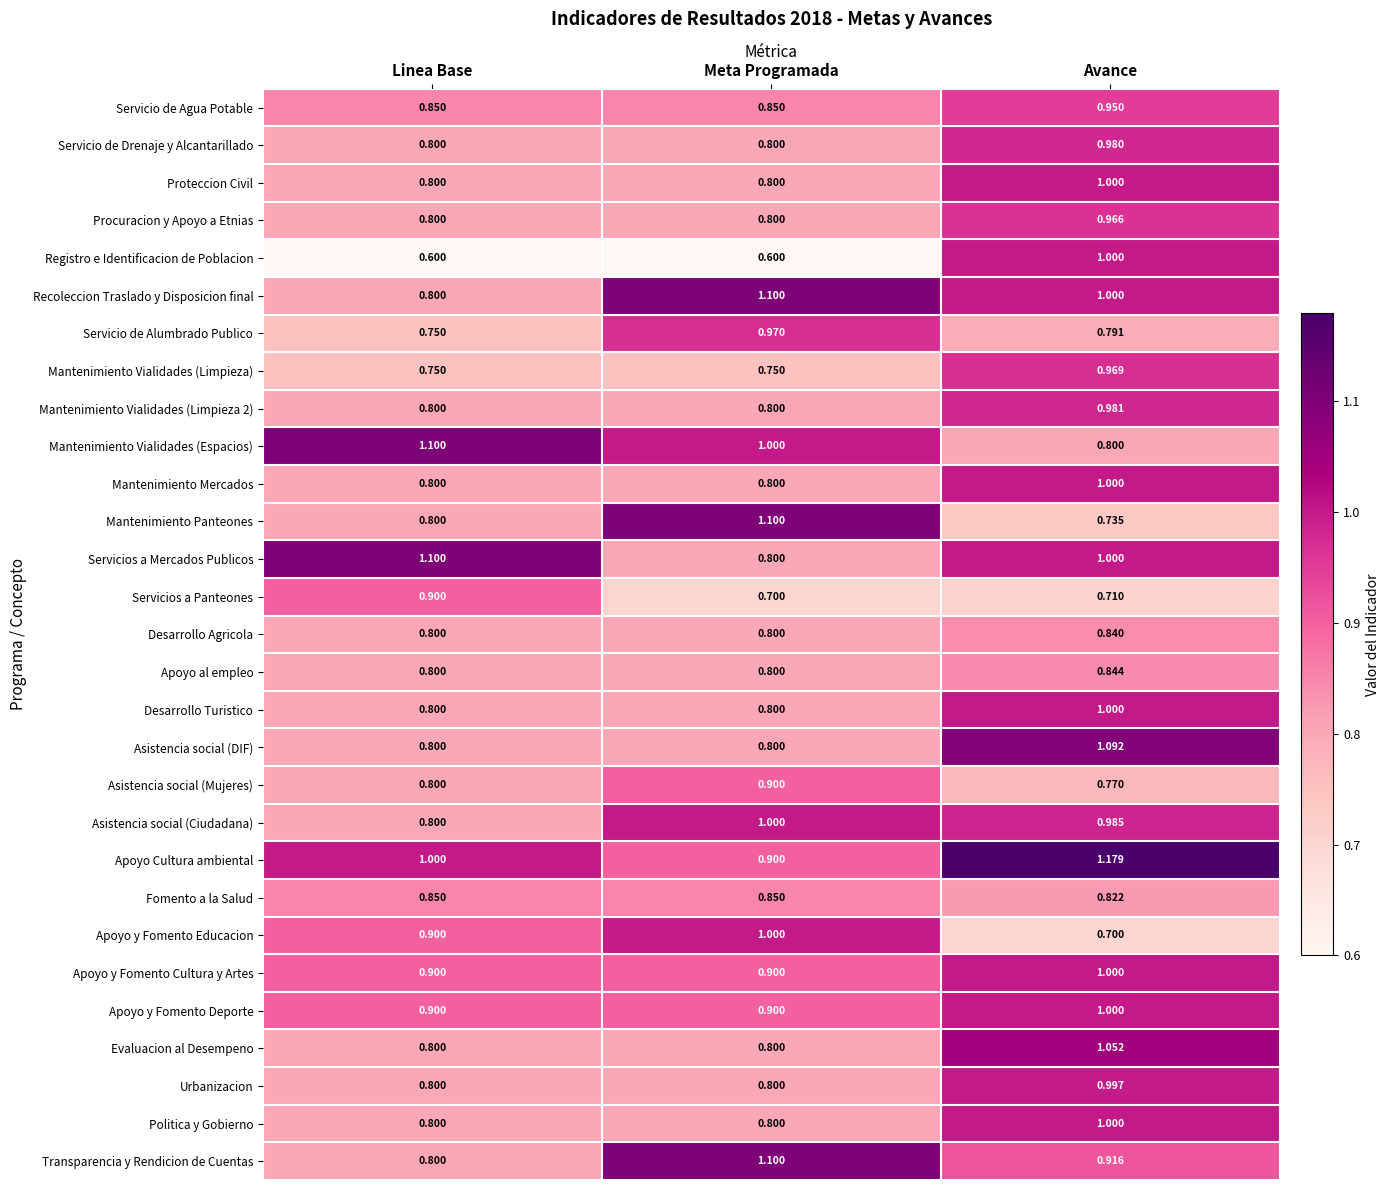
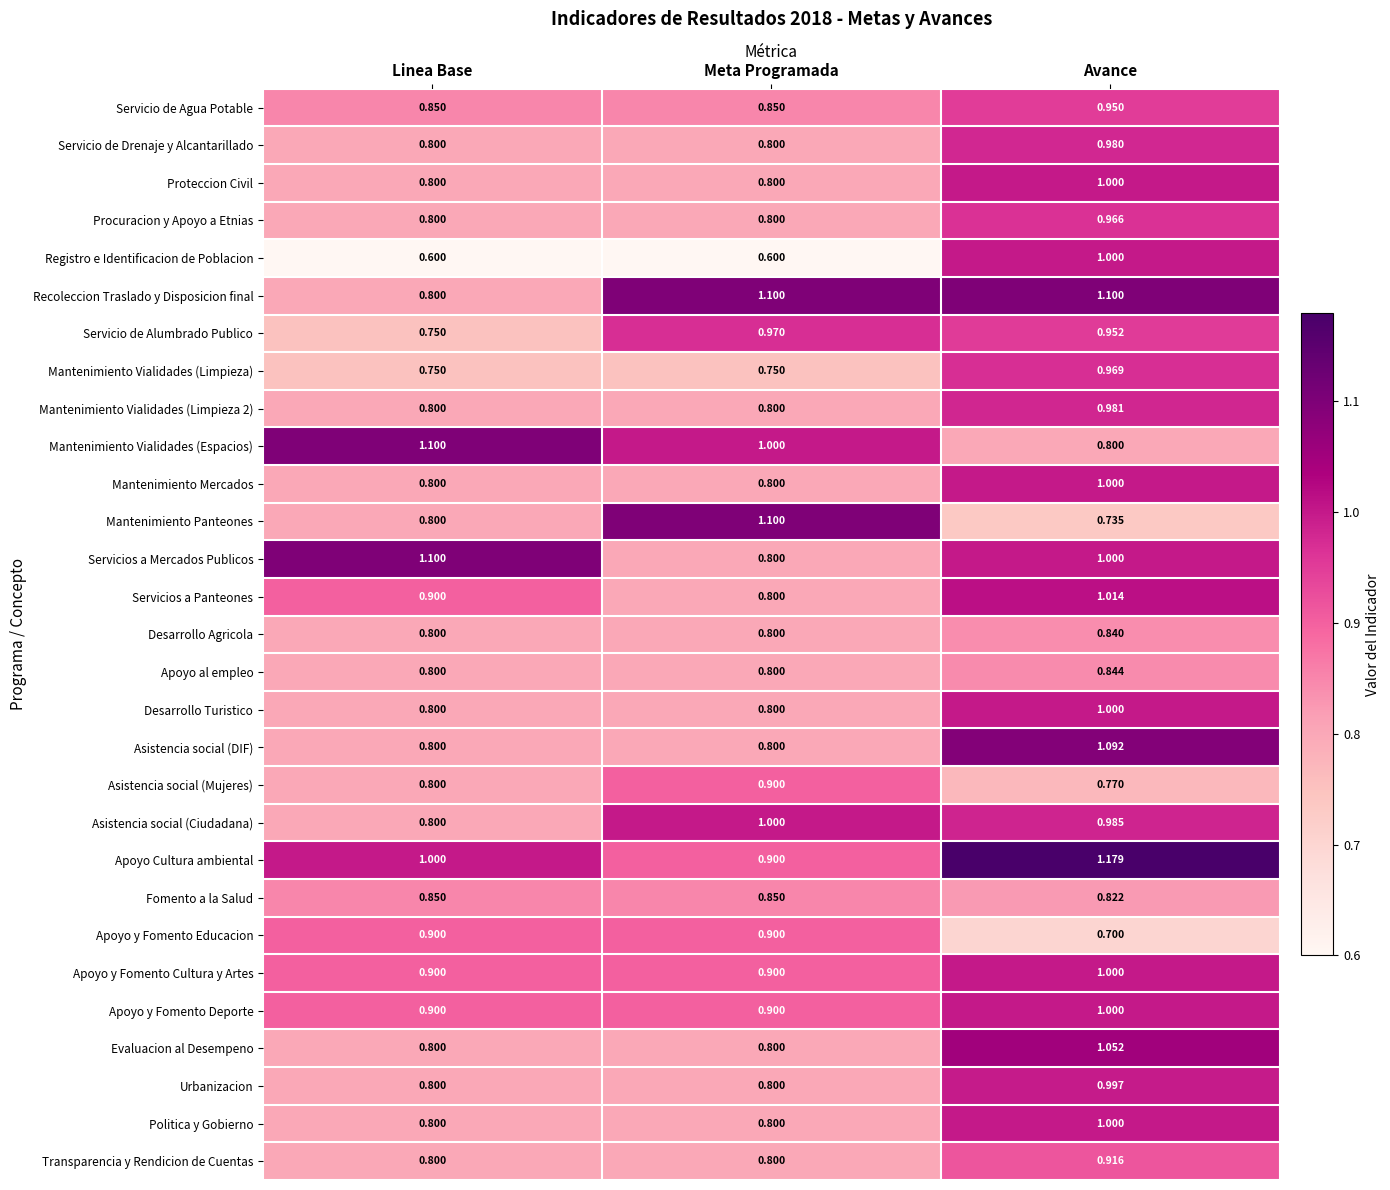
Recoleccion Traslado y Disposicion final, Avance: 1.000 -> 1.100
Servicio de Alumbrado Publico, Avance: 0.791 -> 0.952
Servicios a Panteones, Meta Programada: 0.700 -> 0.800
Servicios a Panteones, Avance: 0.710 -> 1.014
Apoyo y Fomento Educacion, Meta Programada: 1.000 -> 0.900
Transparencia y Rendicion de Cuentas, Meta Programada: 1.100 -> 0.800
